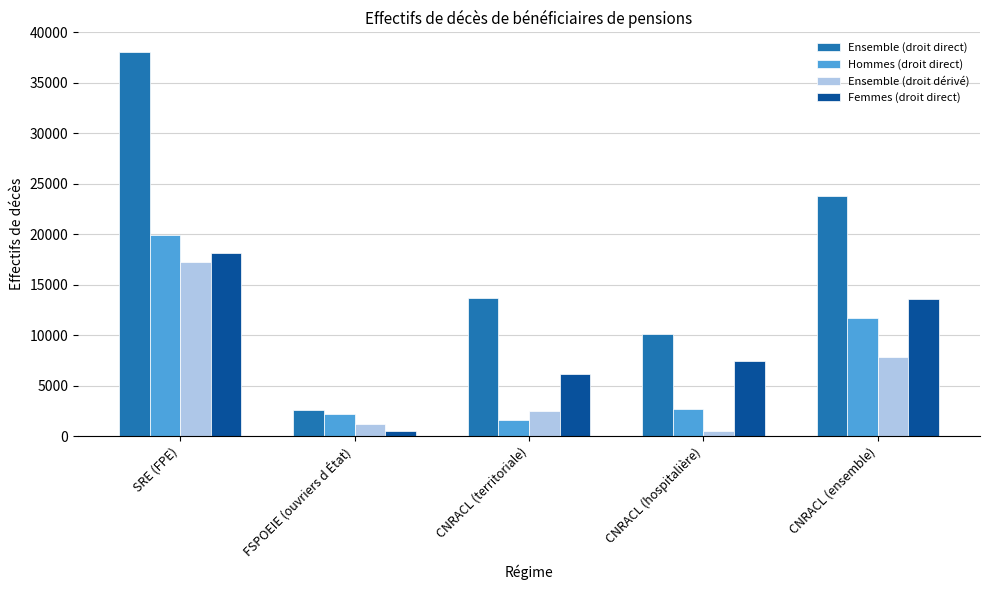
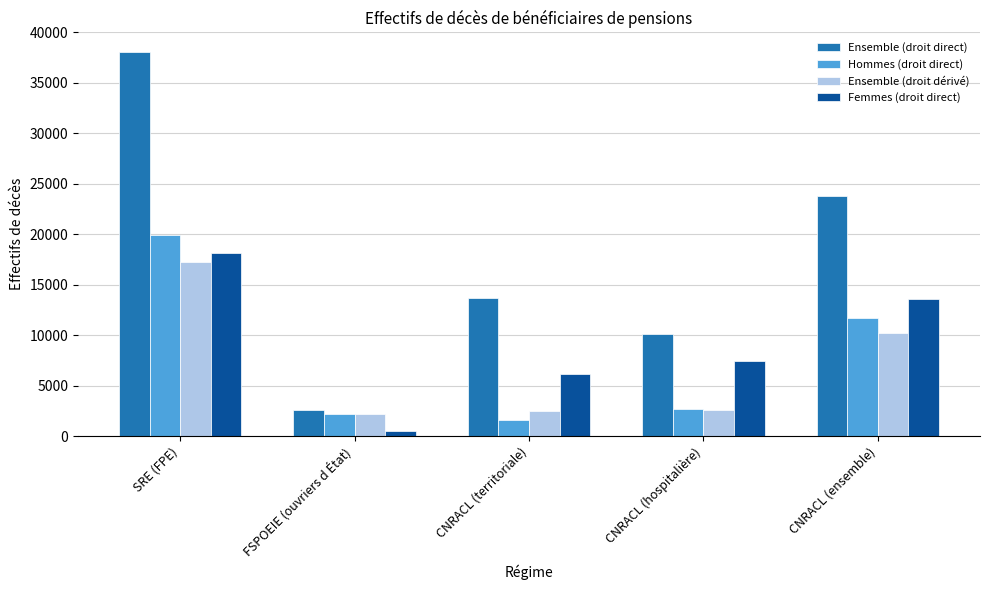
Ensemble (droit dérivé), FSPOEIE (ouvriers d État): 1200 -> 2100
Ensemble (droit dérivé), CNRACL (hospitalière): 500 -> 2600
Ensemble (droit dérivé), CNRACL (ensemble): 7800 -> 10200
